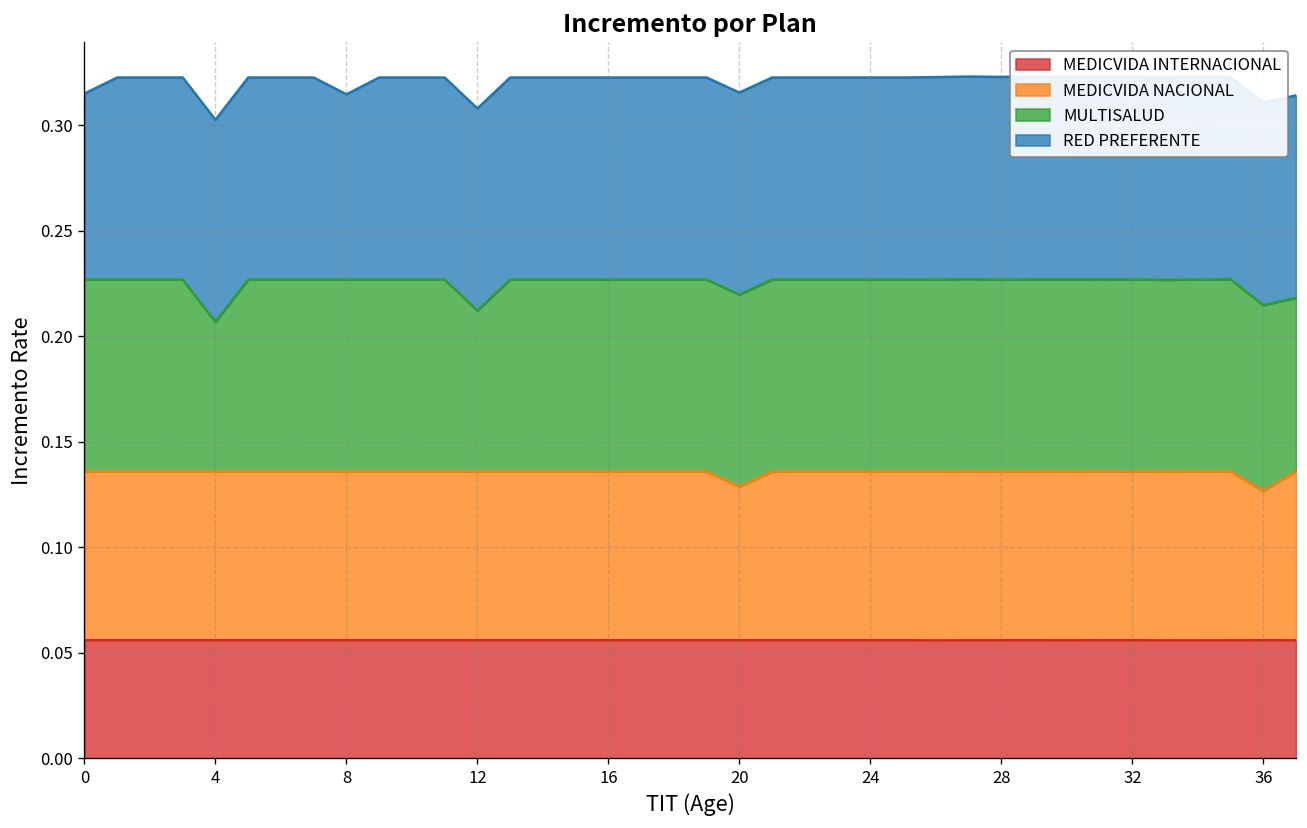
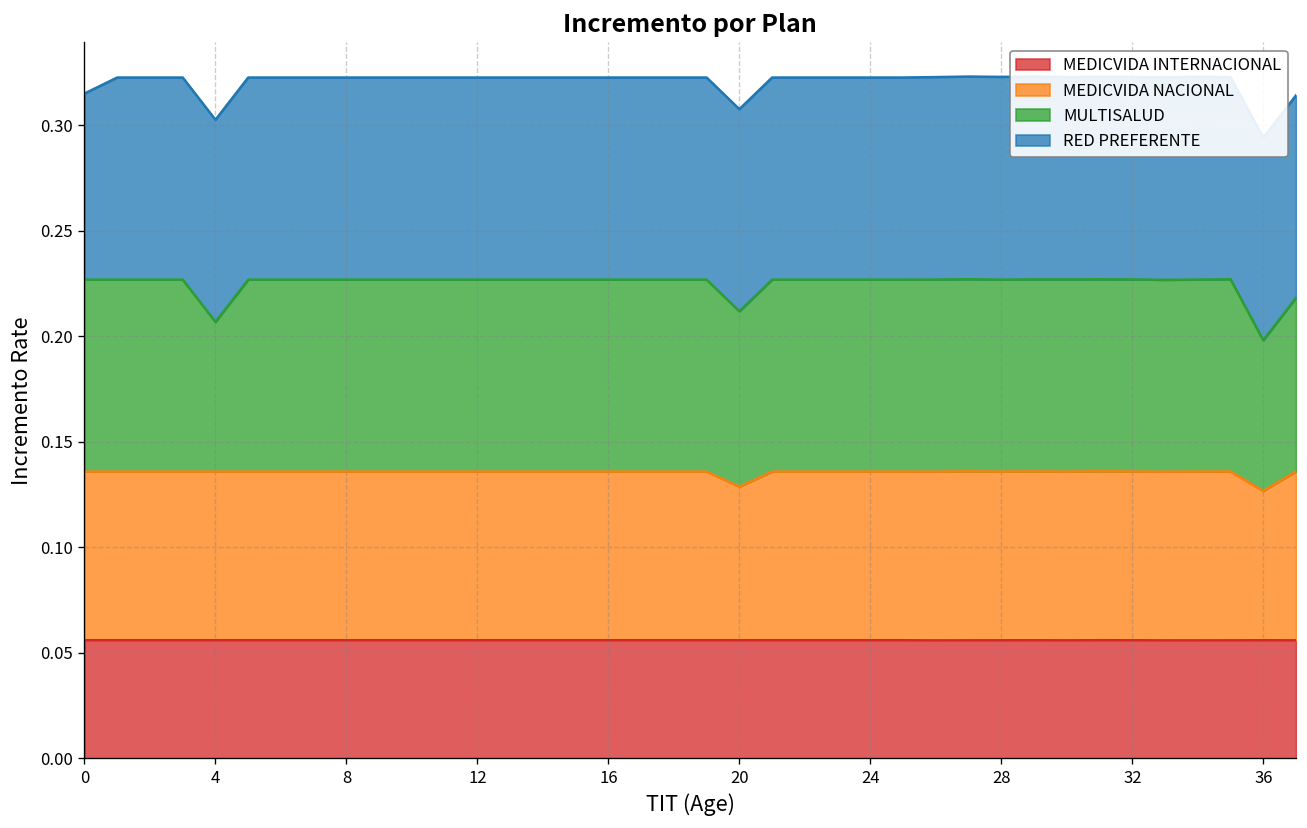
RED PREFERENTE, 8: 0.088 -> 0.096
MULTISALUD, 12: 0.076 -> 0.091
MULTISALUD, 20: 0.091 -> 0.083
MULTISALUD, 36: 0.088 -> 0.071
